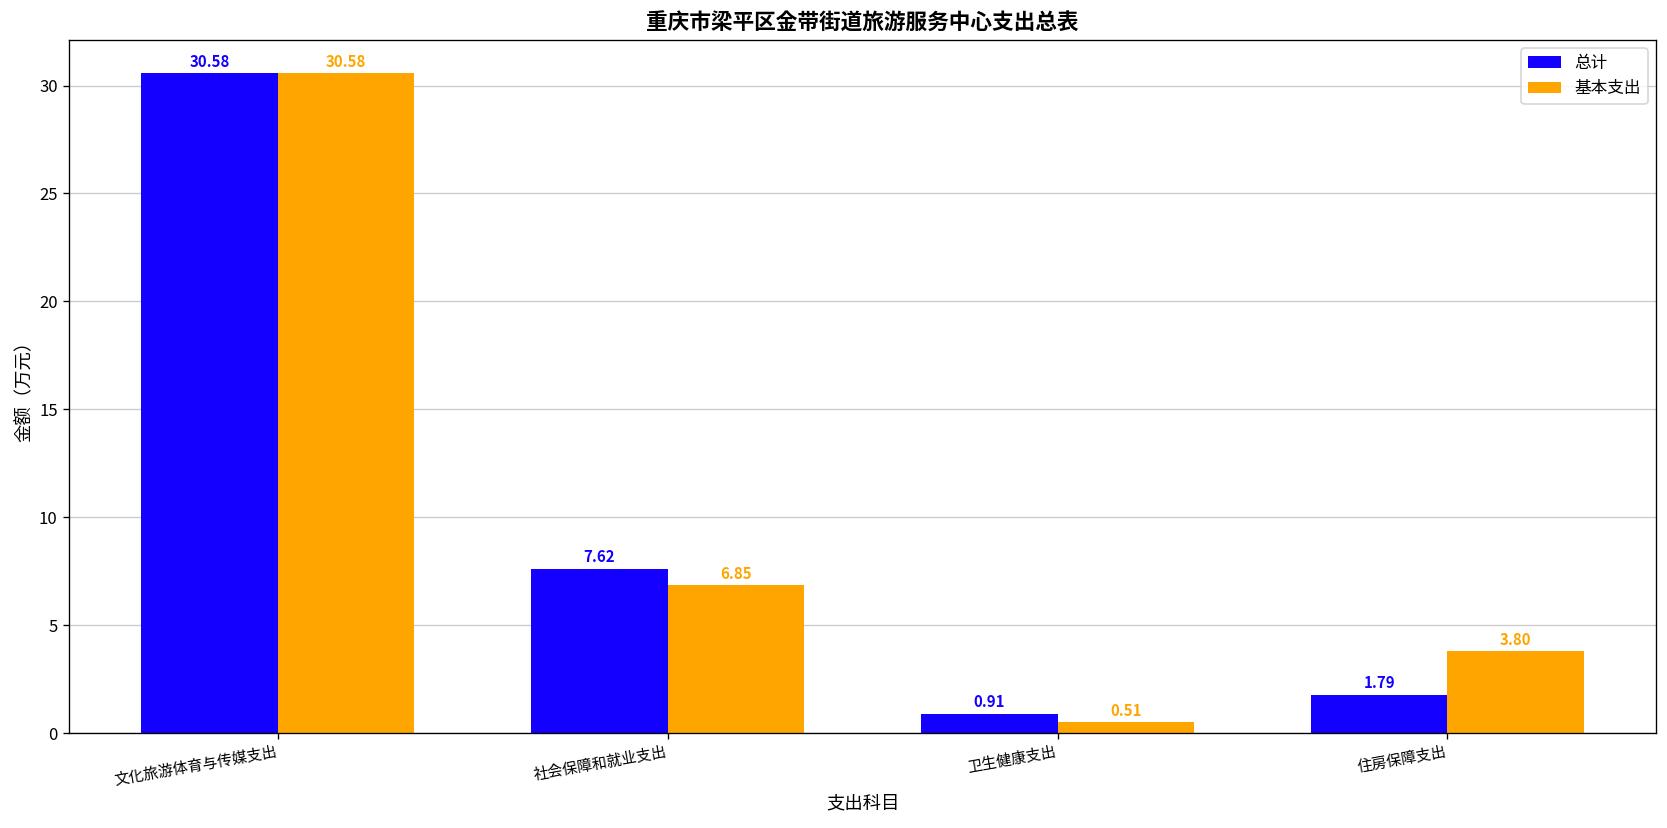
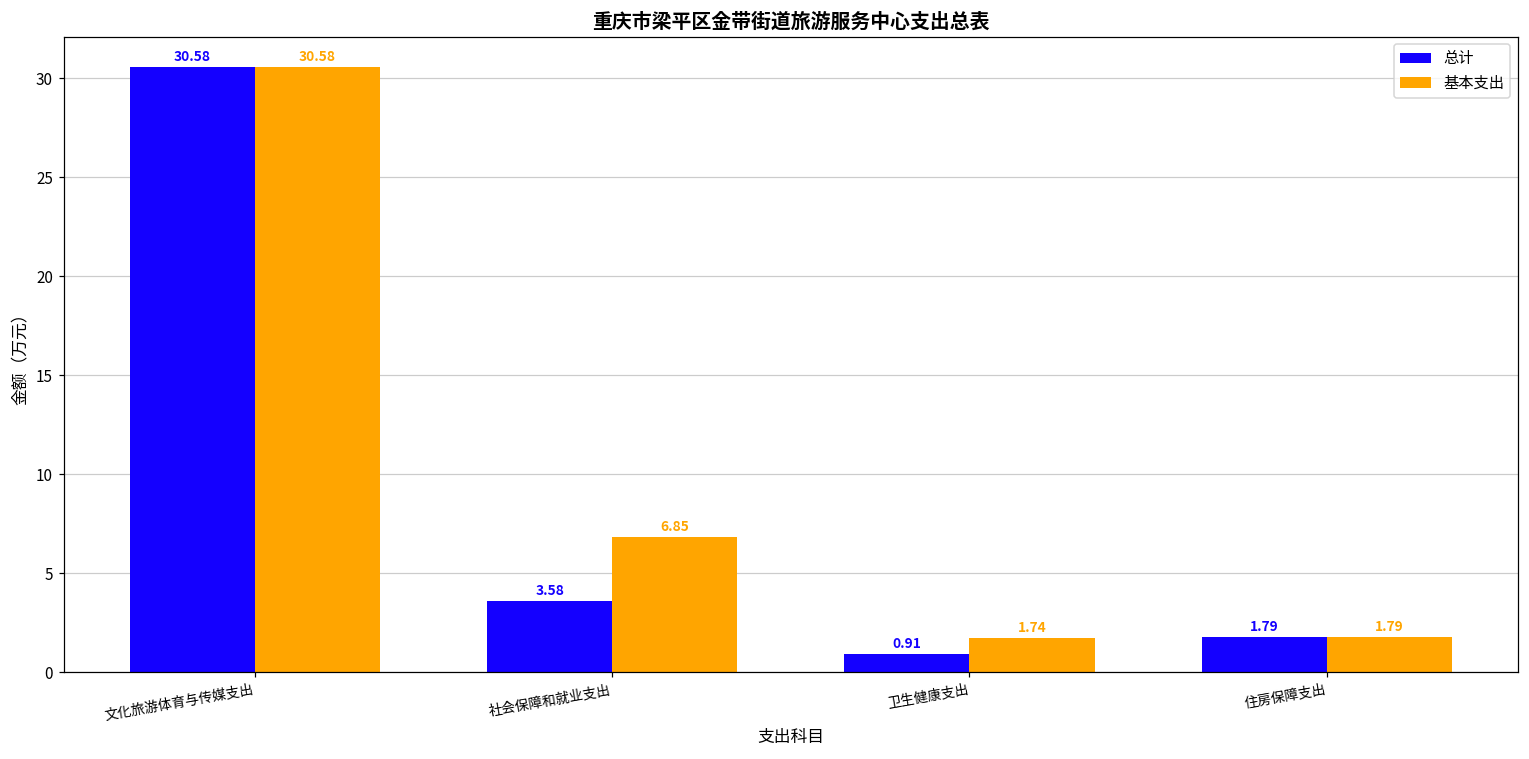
总计, 社会保障和就业支出: 7.62 -> 3.58
基本支出, 卫生健康支出: 0.51 -> 1.74
基本支出, 住房保障支出: 3.80 -> 1.79
